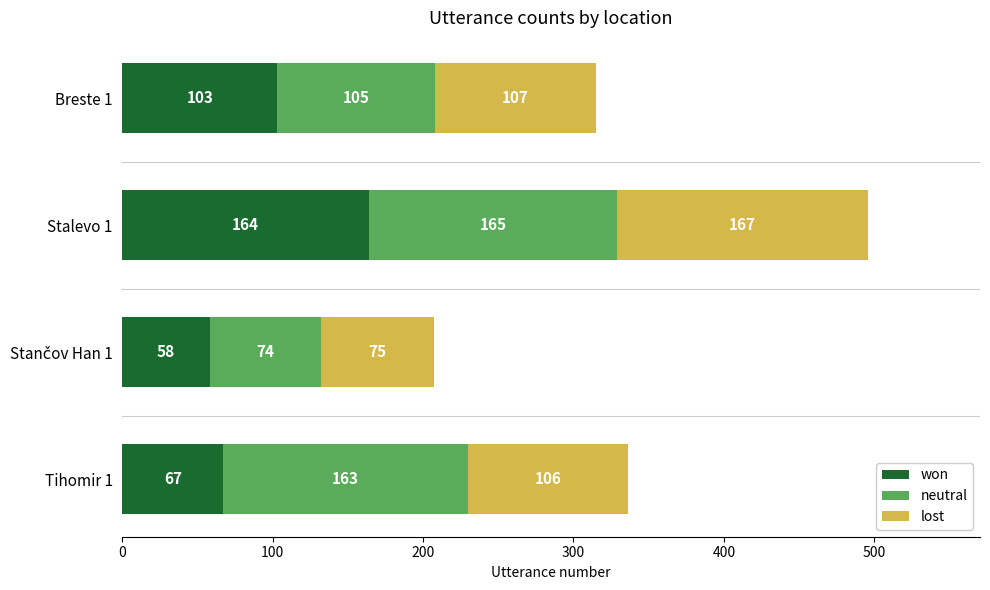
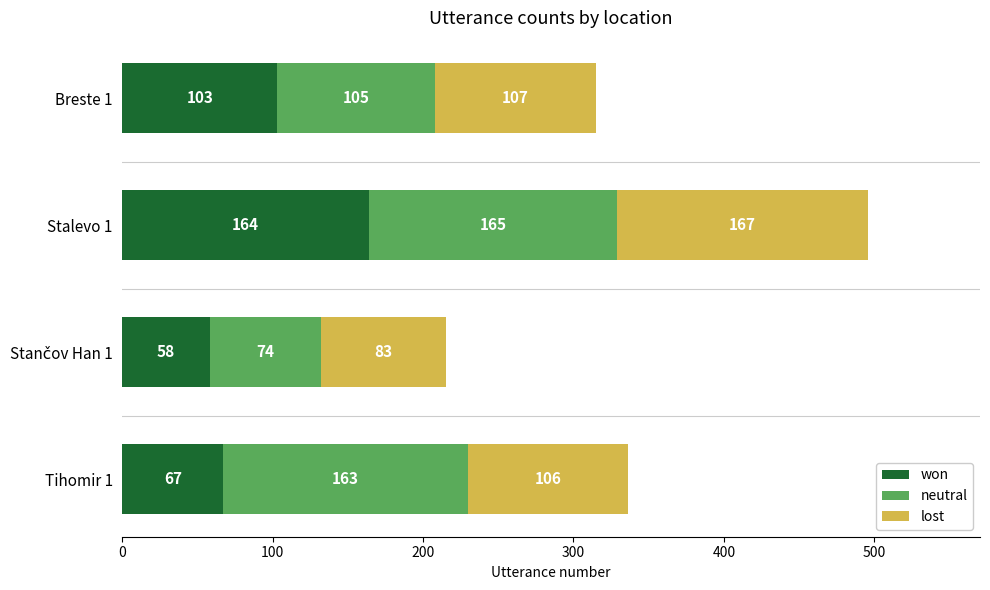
lost, Stančov Han 1: 75 -> 83
